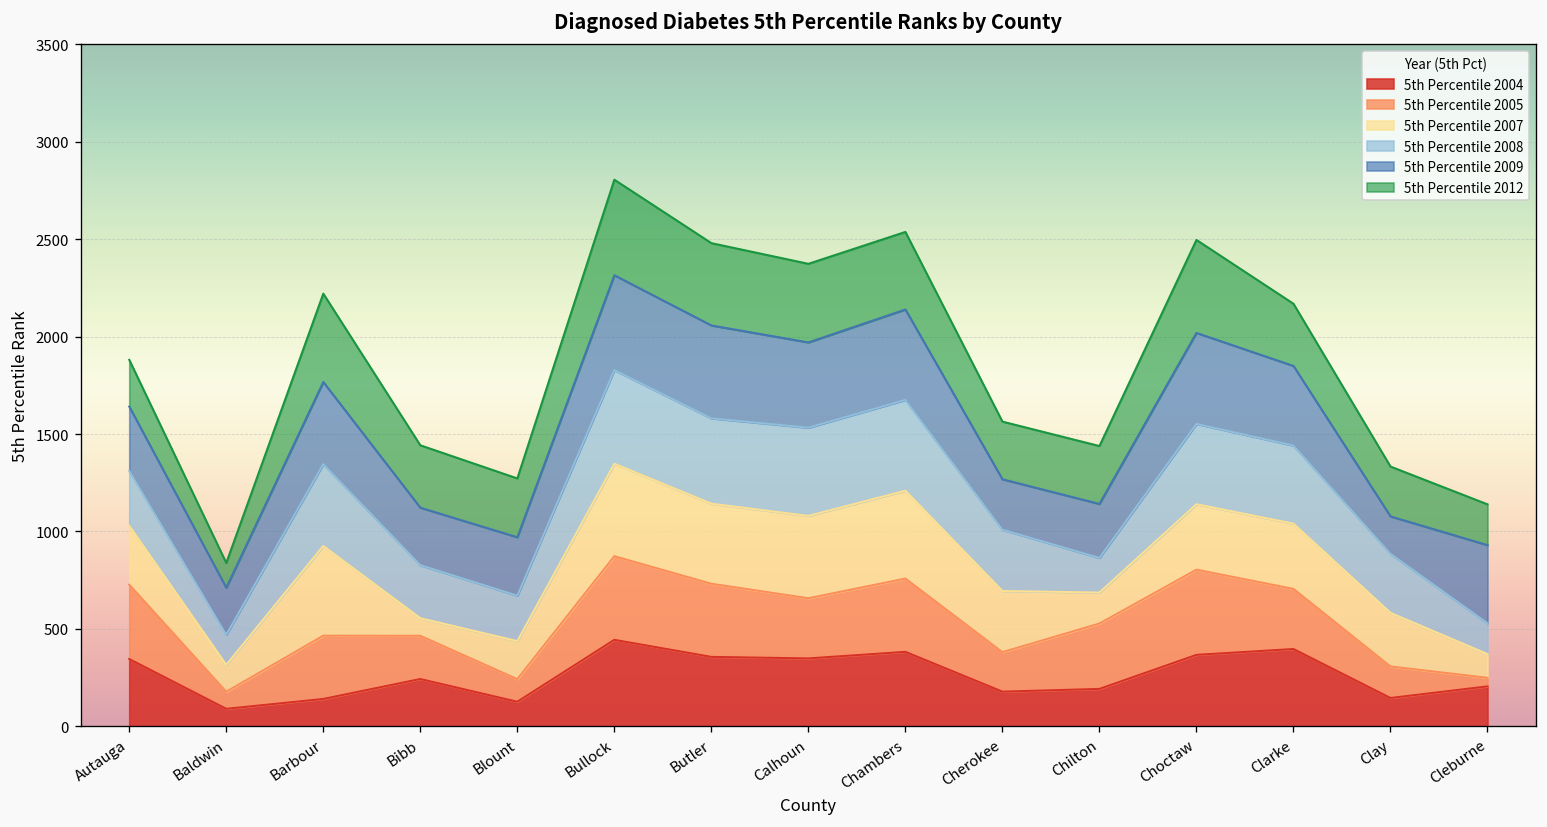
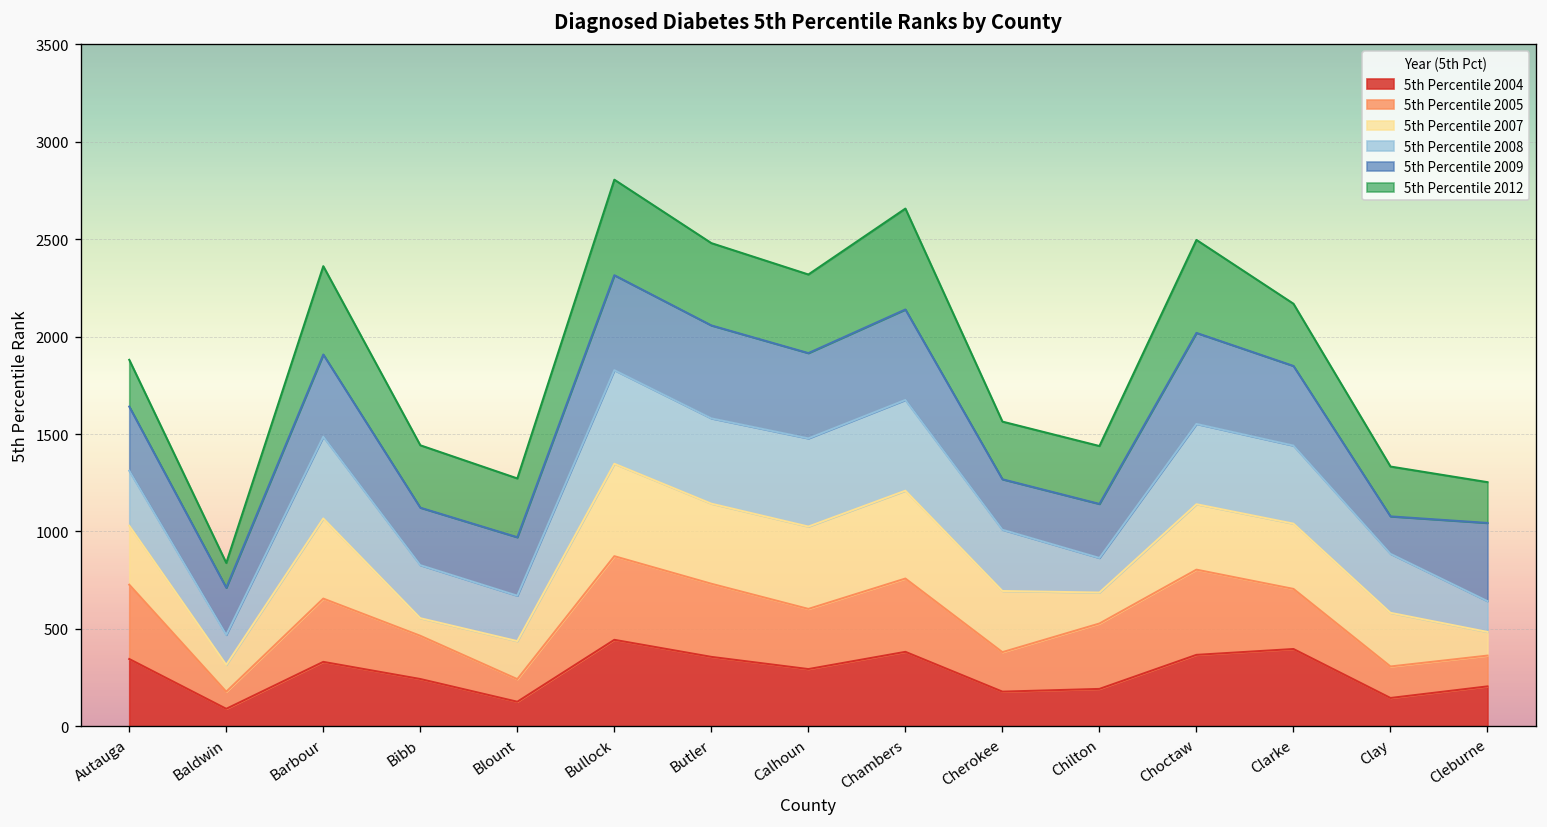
5th Percentile 2004, Barbour: 140 -> 330
5th Percentile 2007, Barbour: 460 -> 410
5th Percentile 2004, Calhoun: 350 -> 290
5th Percentile 2012, Chambers: 400 -> 520
5th Percentile 2005, Cleburne: 40 -> 160
